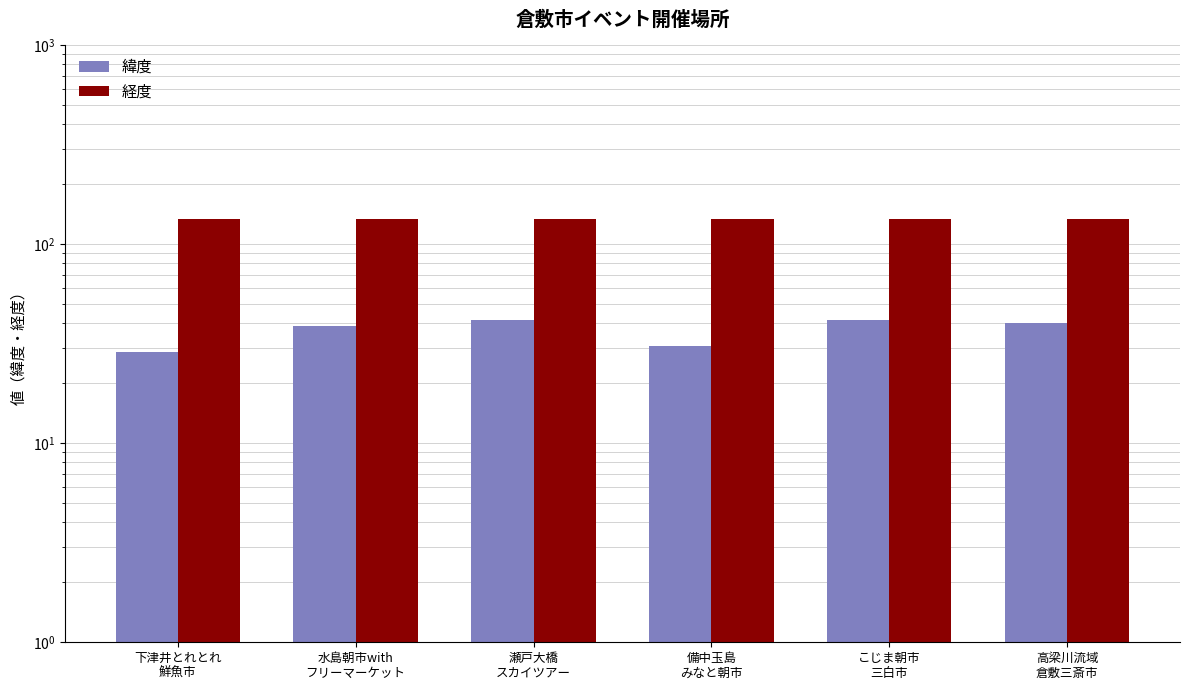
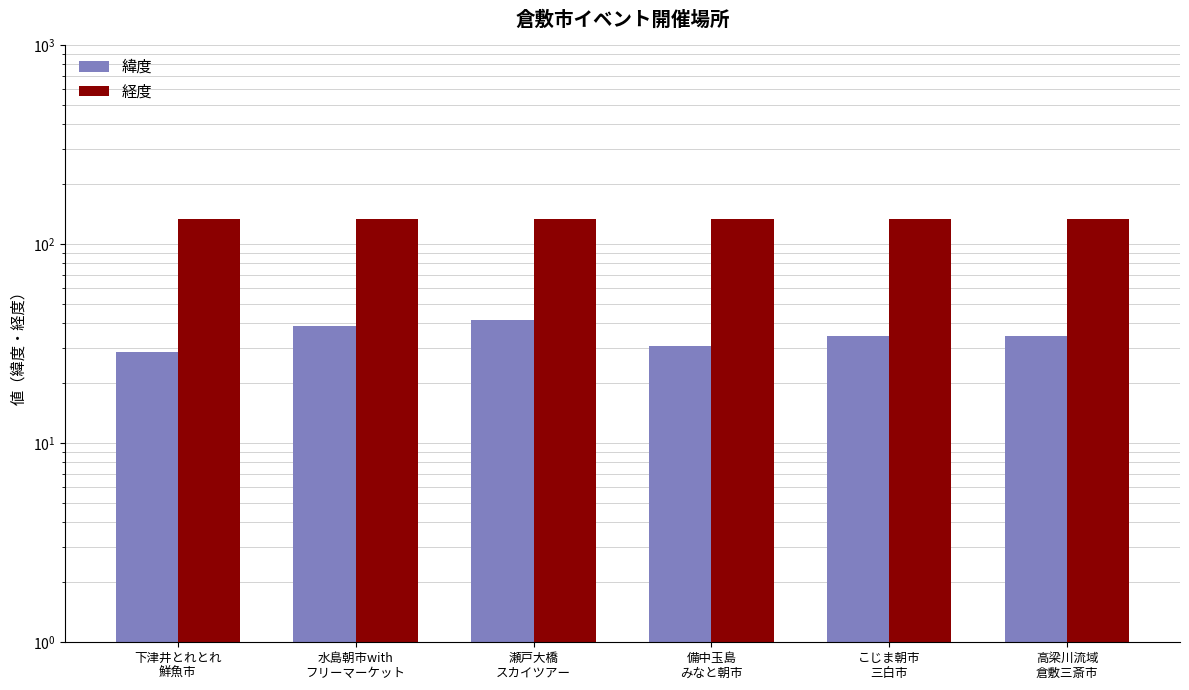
緯度, こじま朝市 三白市: 42 -> 34
緯度, 高梁川流域 倉敷三斎市: 40 -> 35
